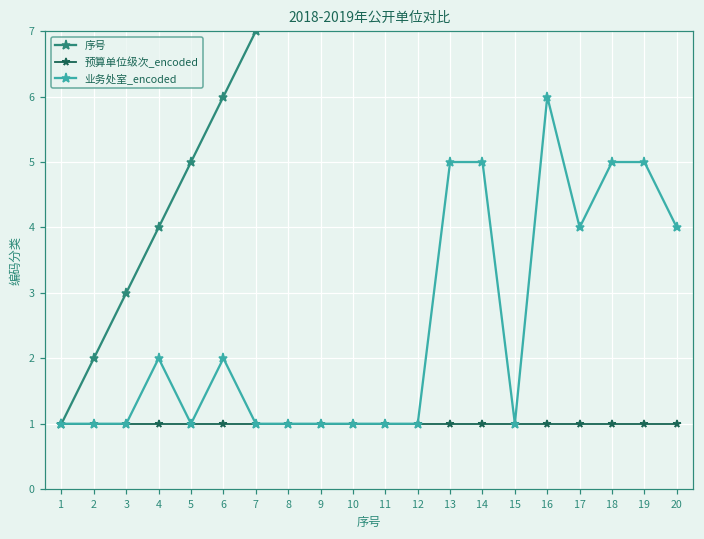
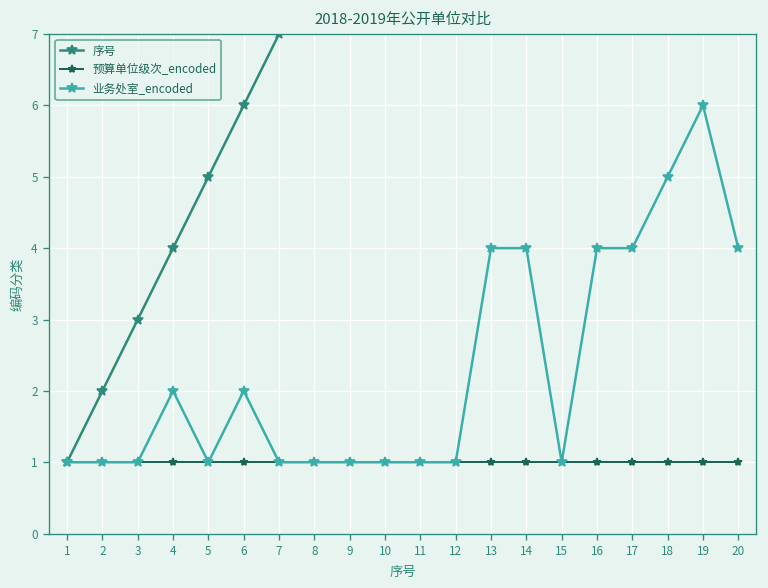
业务处室_encoded, 13: 5 -> 4
业务处室_encoded, 14: 5 -> 4
业务处室_encoded, 16: 6 -> 4
业务处室_encoded, 19: 5 -> 6
